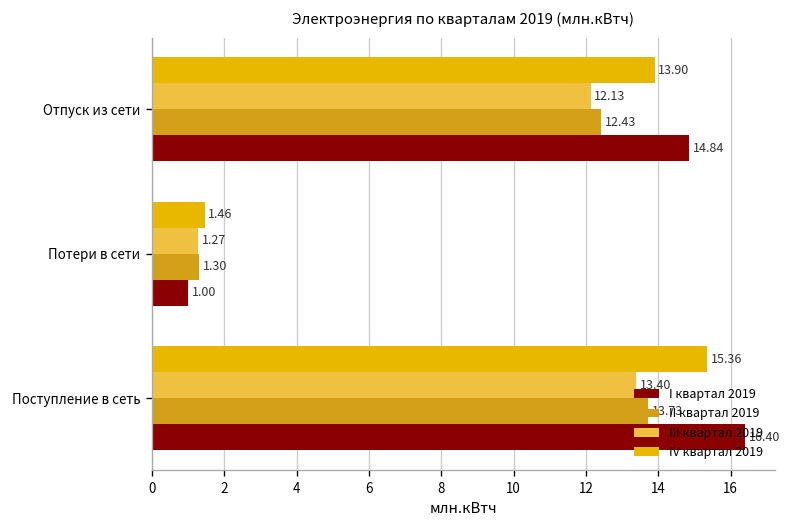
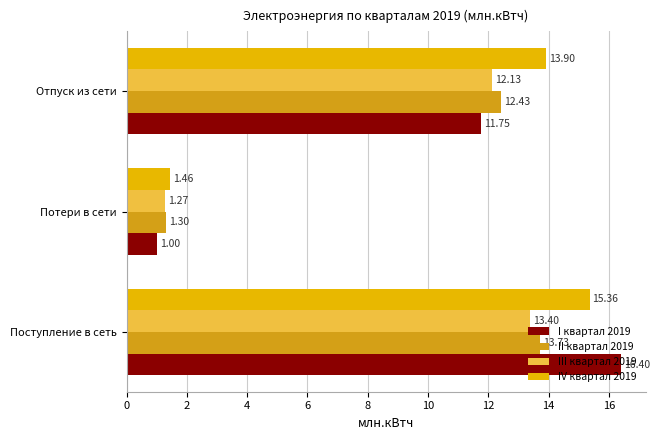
I квартал 2019, Отпуск из сети: 14.84 -> 11.75
